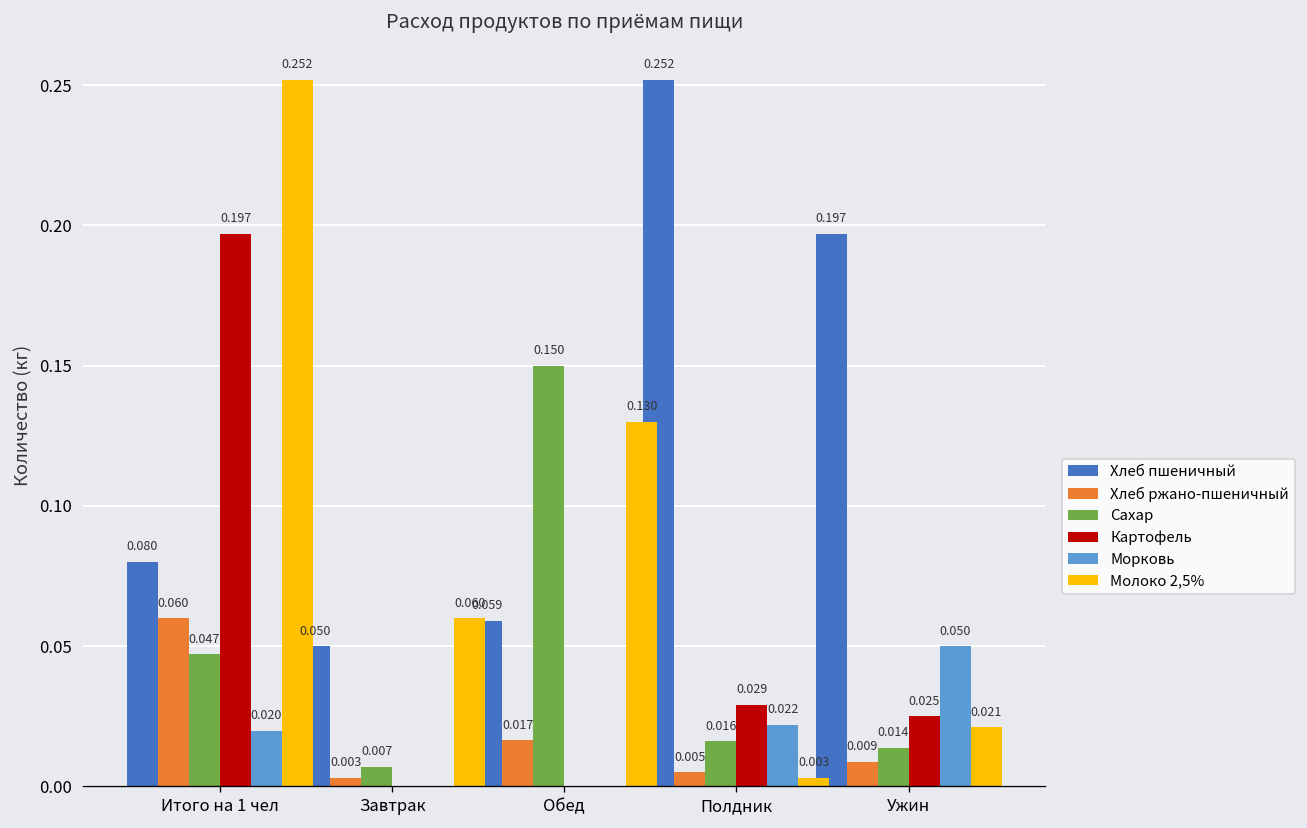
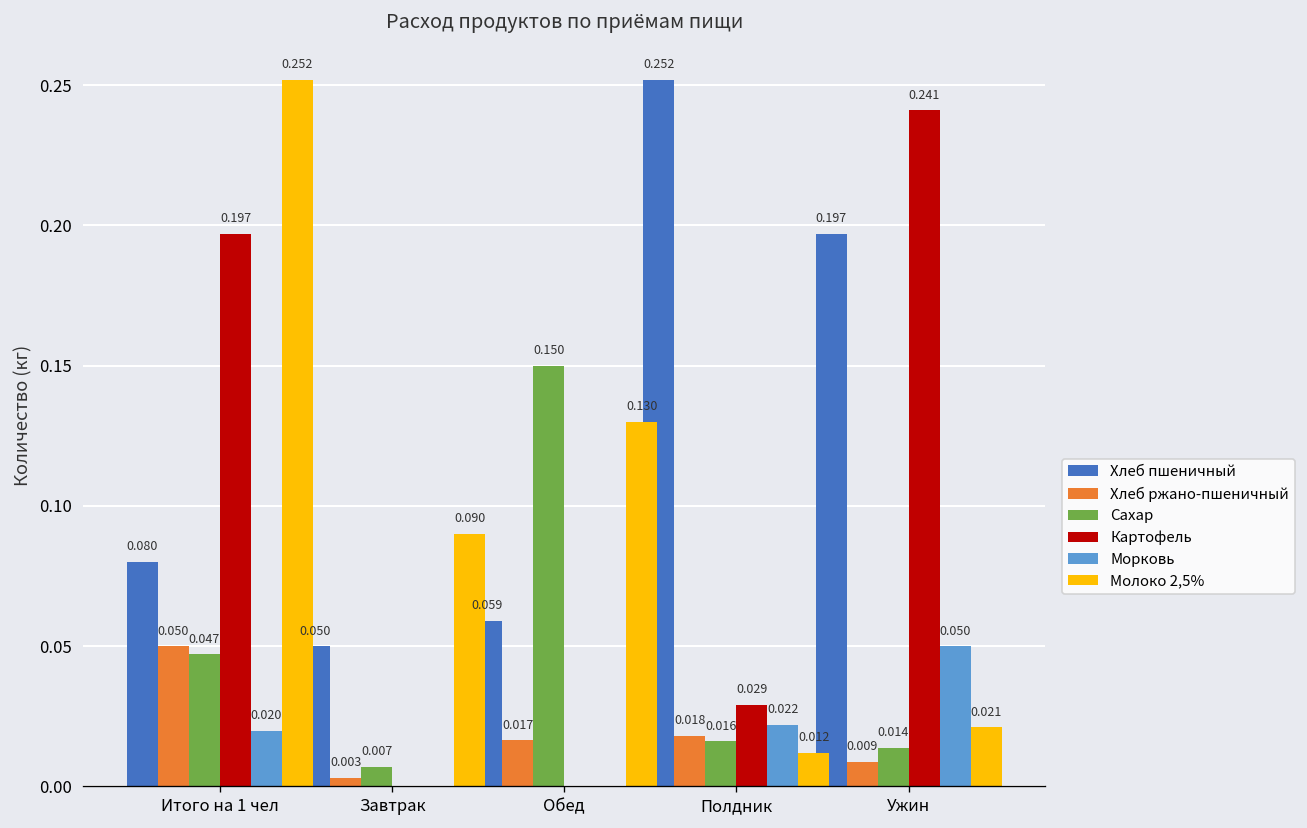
Хлеб ржано-пшеничный, Итого на 1 чел: 0.060 -> 0.050
Молоко 2,5%, Завтрак: 0.060 -> 0.090
Хлеб ржано-пшеничный, Полдник: 0.005 -> 0.018
Молоко 2,5%, Полдник: 0.003 -> 0.012
Картофель, Ужин: 0.025 -> 0.241
